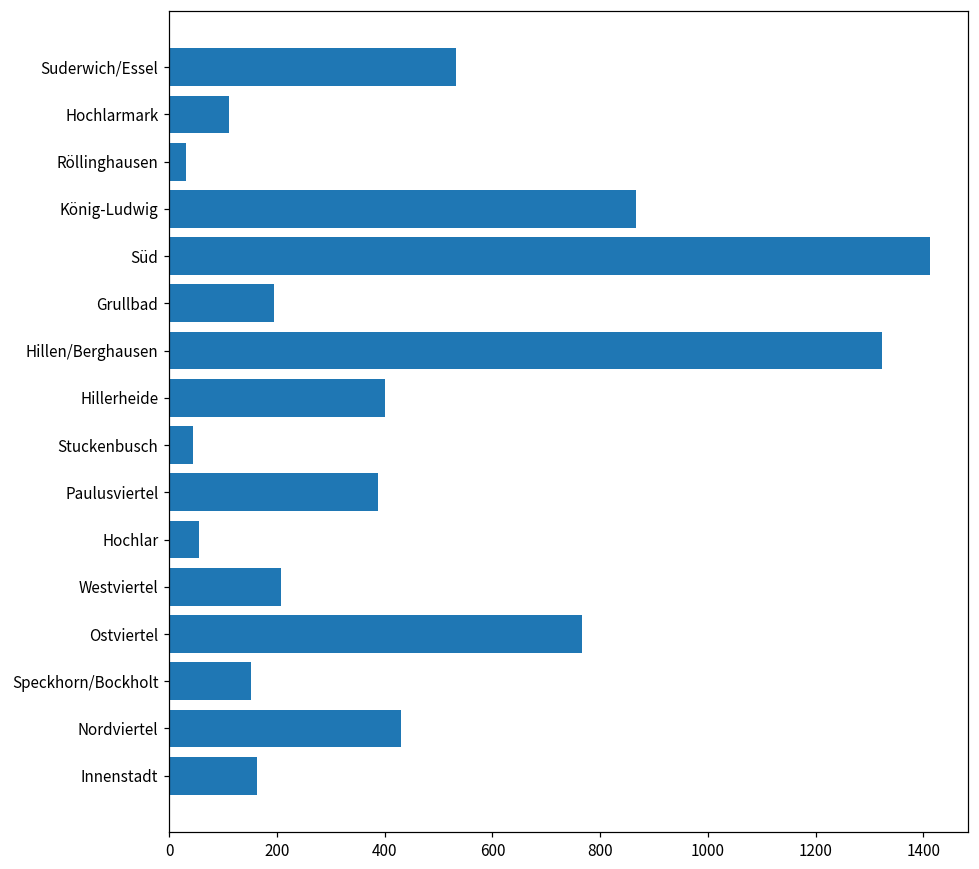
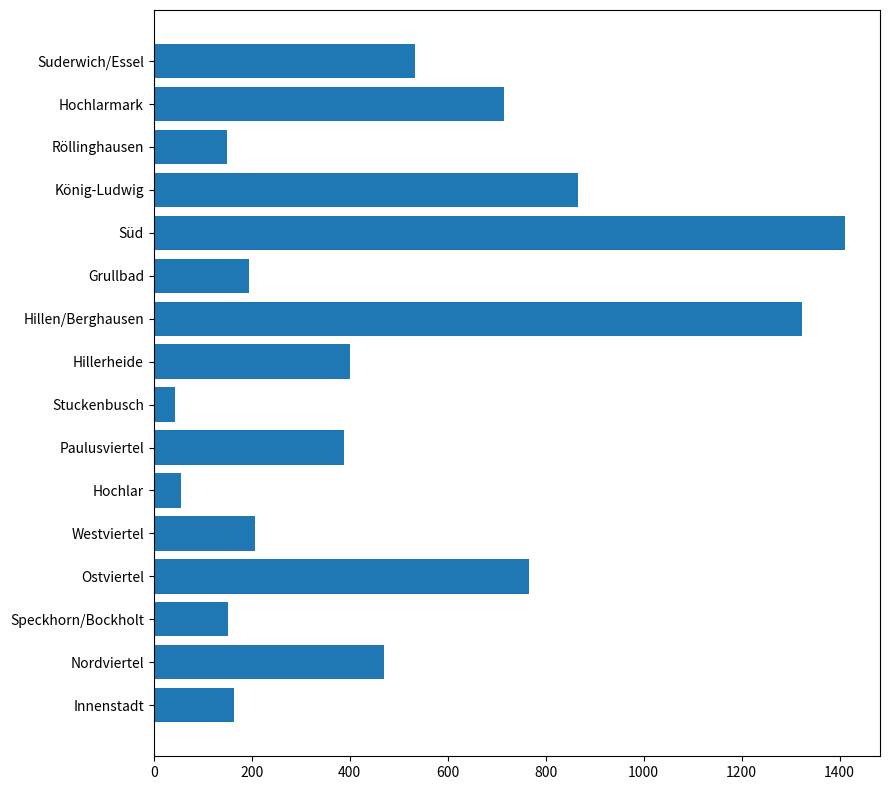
Hochlarmark: 110 -> 720
Röllinghausen: 30 -> 150
Nordviertel: 430 -> 470
